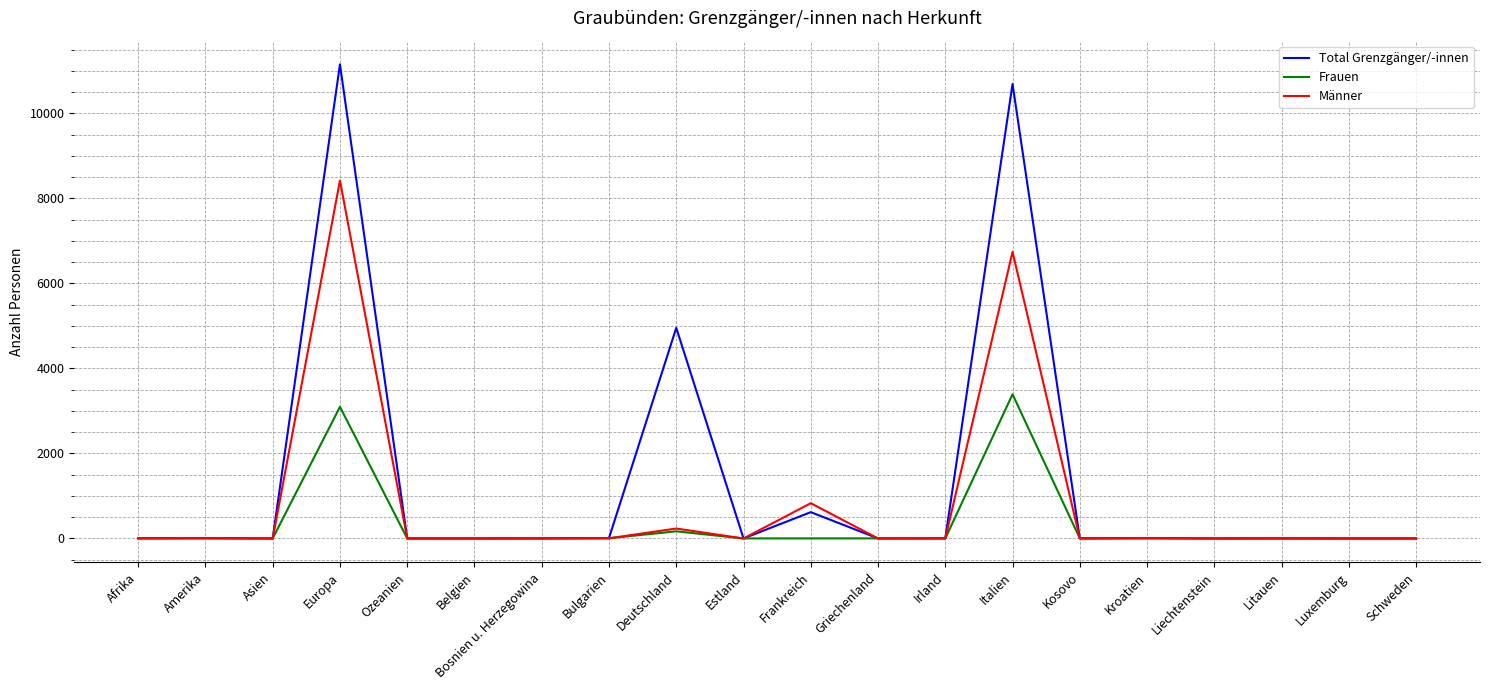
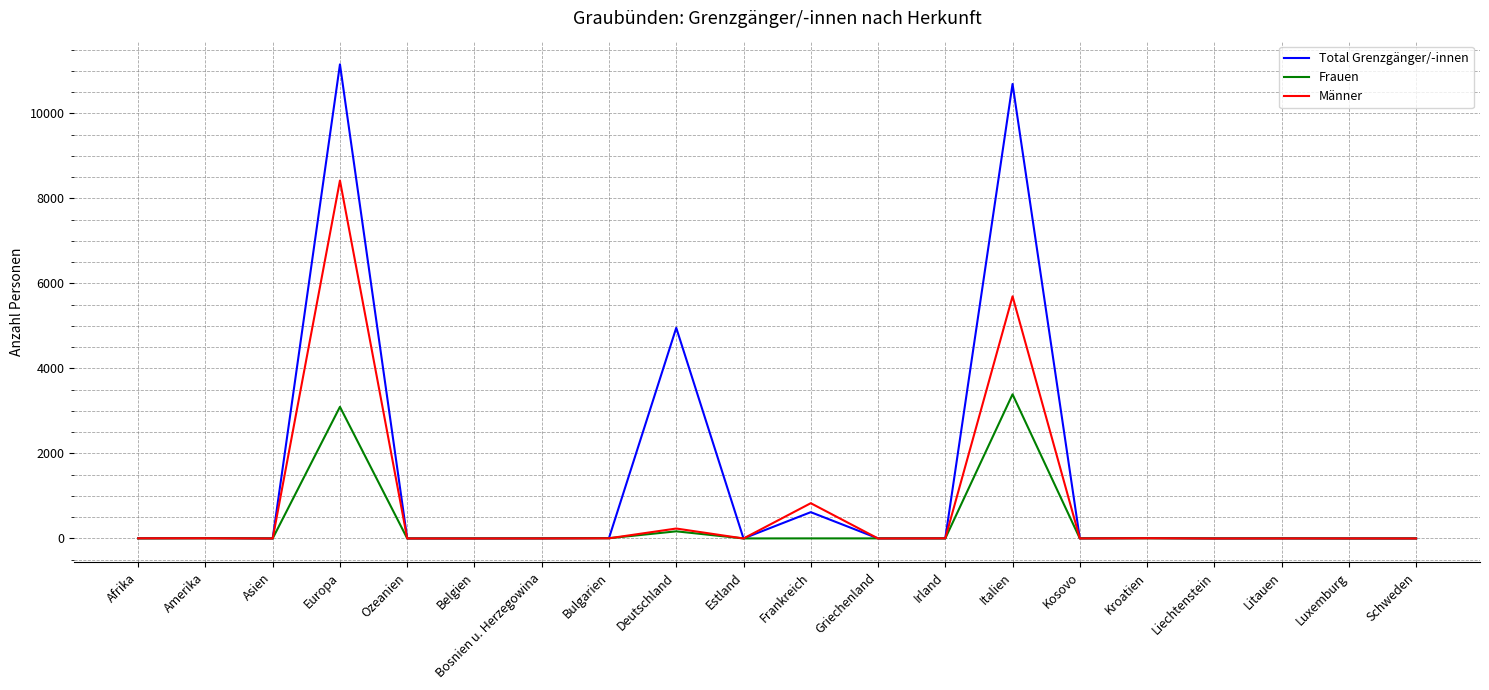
Männer, Italien: 6700 -> 5700
